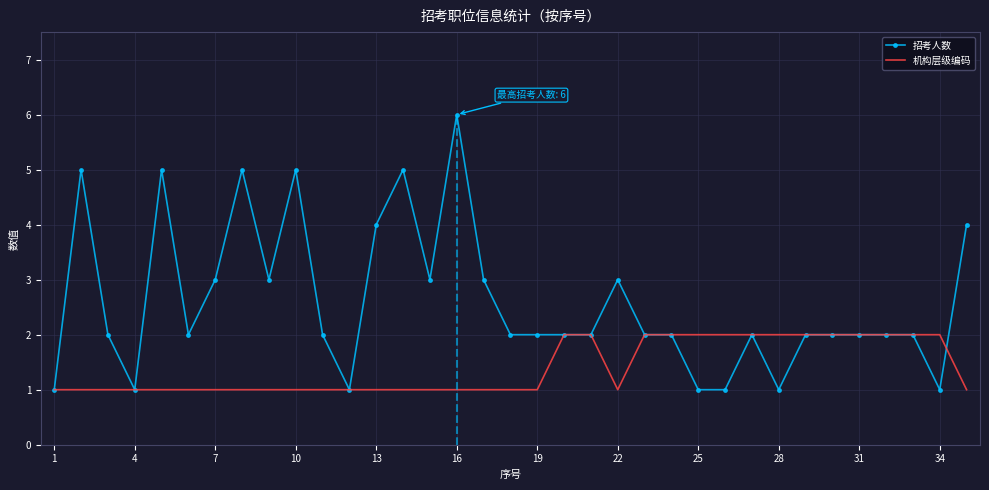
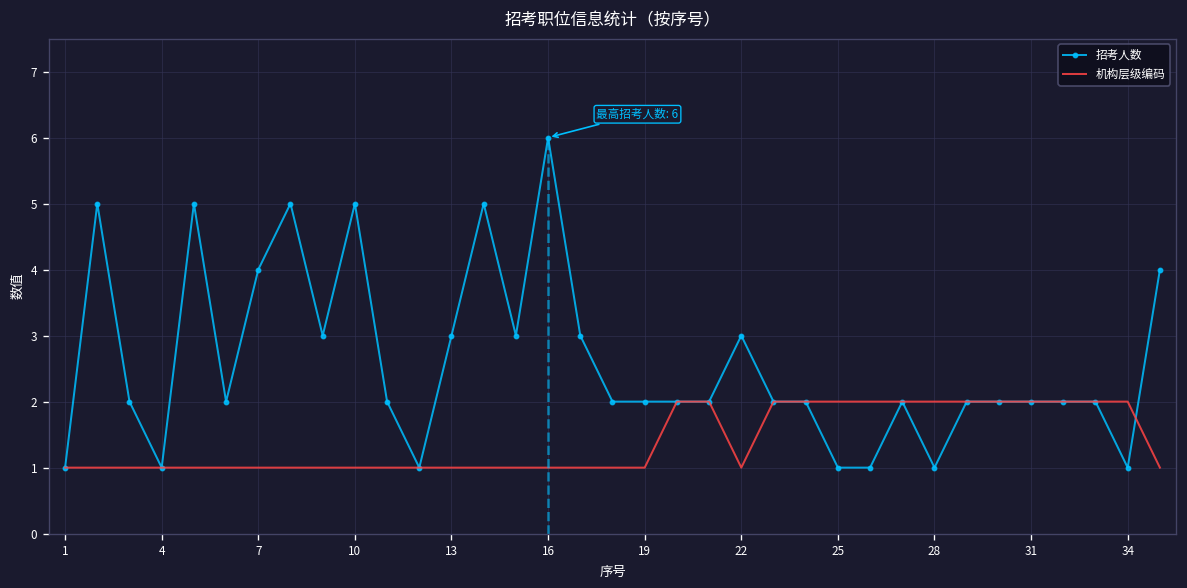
招考人数, 7: 3 -> 4
招考人数, 13: 4 -> 3
